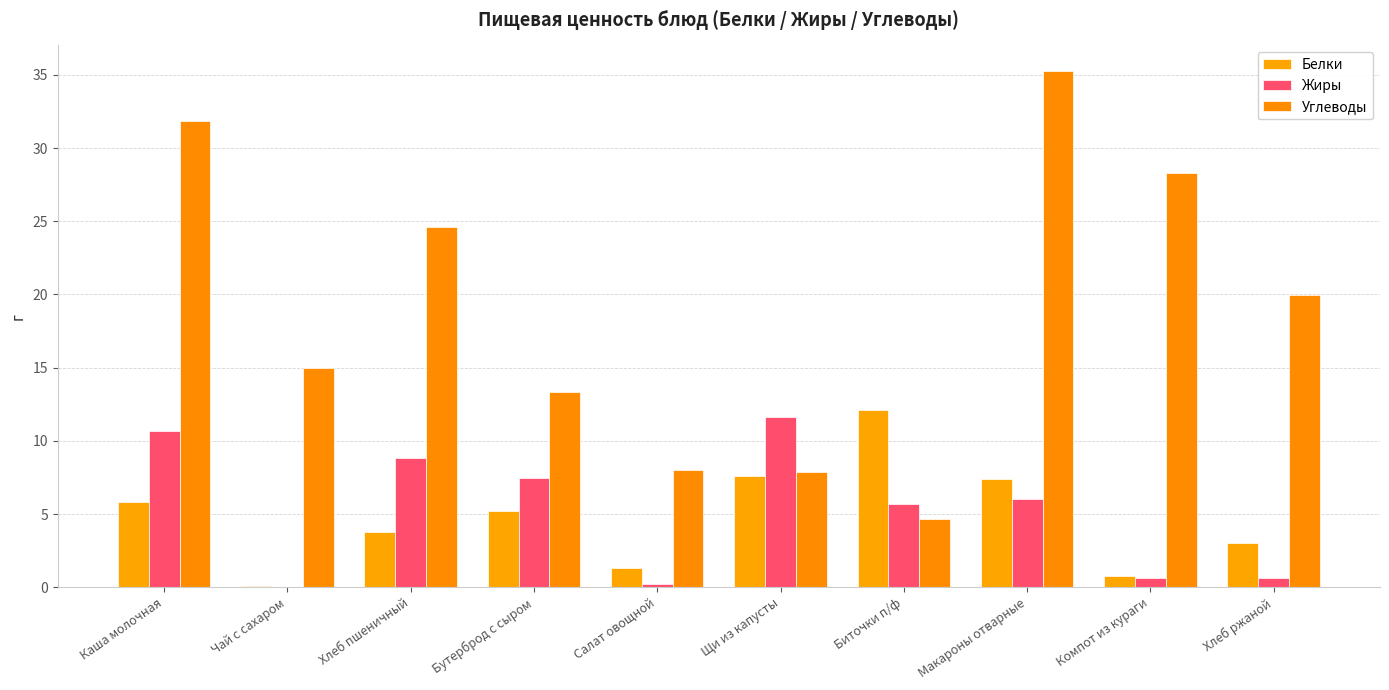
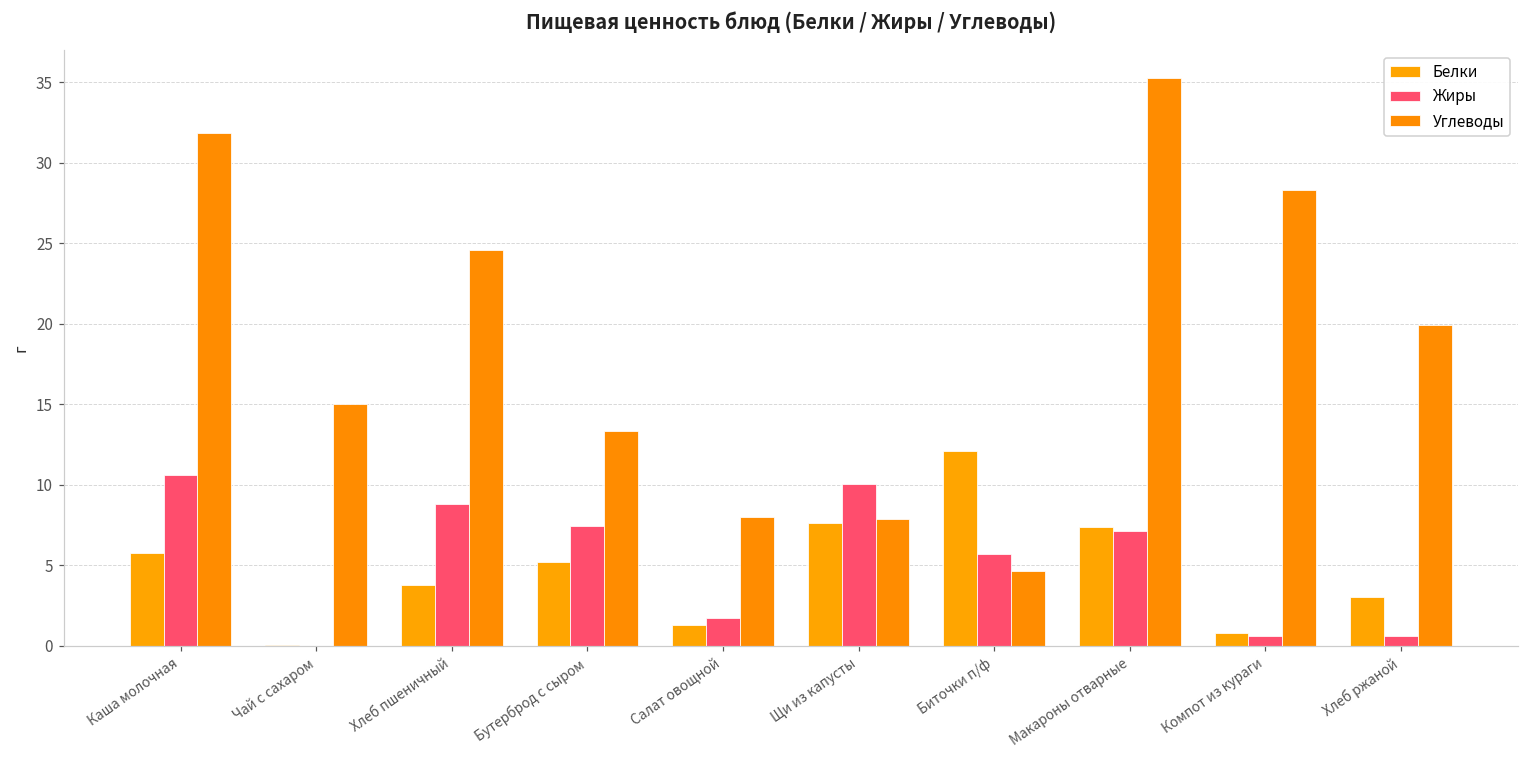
Жиры, Салат овощной: 0.2 -> 1.7
Жиры, Щи из капусты: 11.6 -> 10.1
Жиры, Макароны отварные: 6.0 -> 7.1
